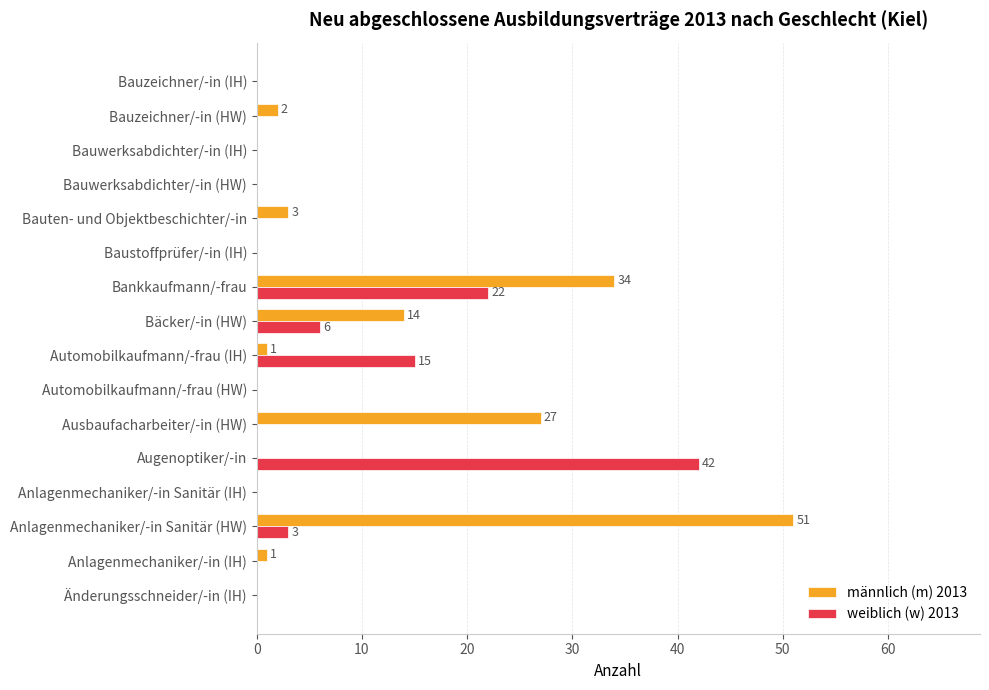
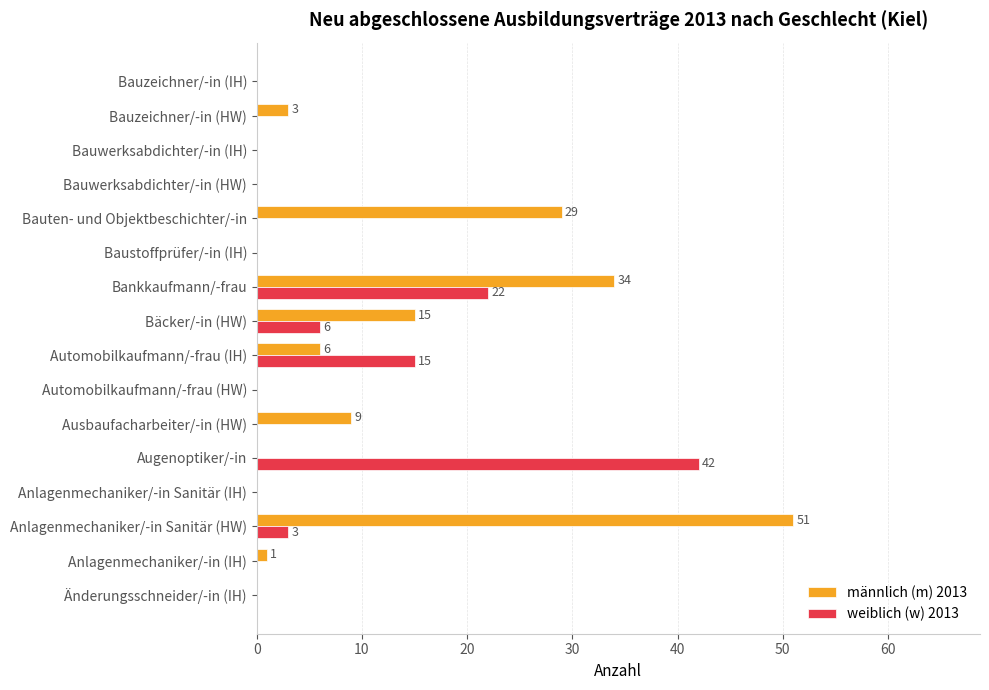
männlich (m) 2013, Bauzeichner/-in (HW): 2 -> 3
männlich (m) 2013, Bauten- und Objektbeschichter/-in: 3 -> 29
männlich (m) 2013, Bäcker/-in (HW): 14 -> 15
männlich (m) 2013, Automobilkaufmann/-frau (IH): 1 -> 6
männlich (m) 2013, Ausbaufacharbeiter/-in (HW): 27 -> 9
